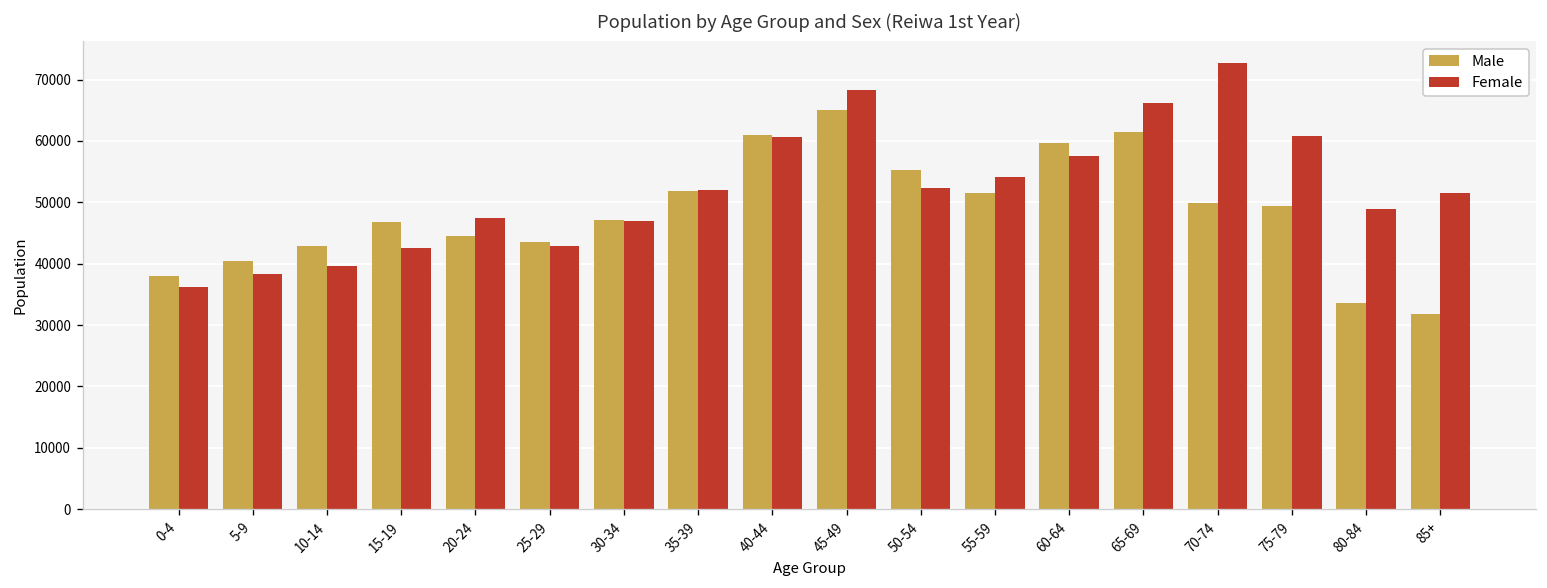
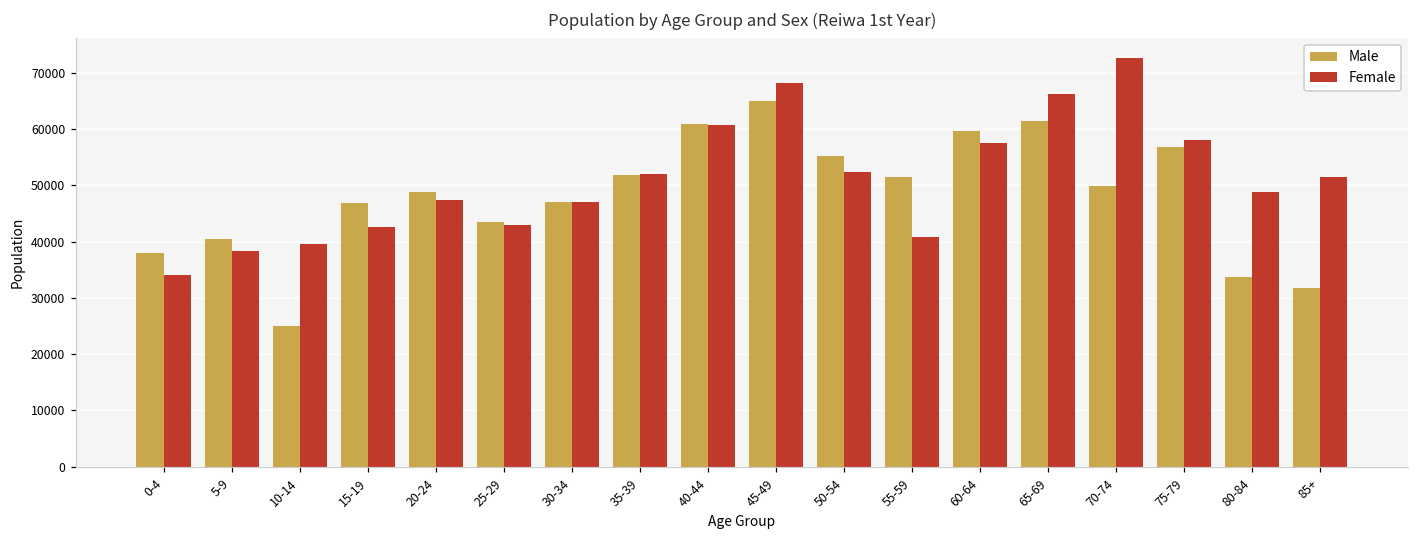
Female, 0-4: 36000 -> 34000
Male, 10-14: 43000 -> 25000
Male, 20-24: 45000 -> 49000
Female, 55-59: 54000 -> 41000
Male, 75-79: 49000 -> 57000
Female, 75-79: 61000 -> 58000
